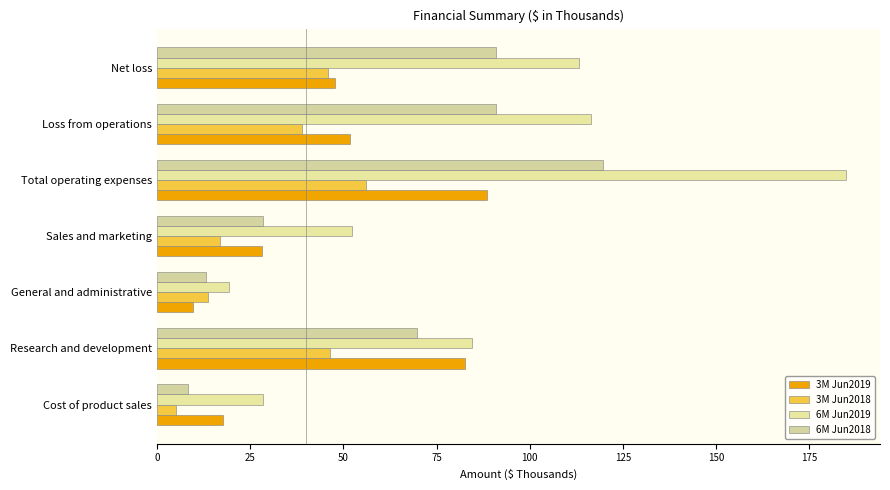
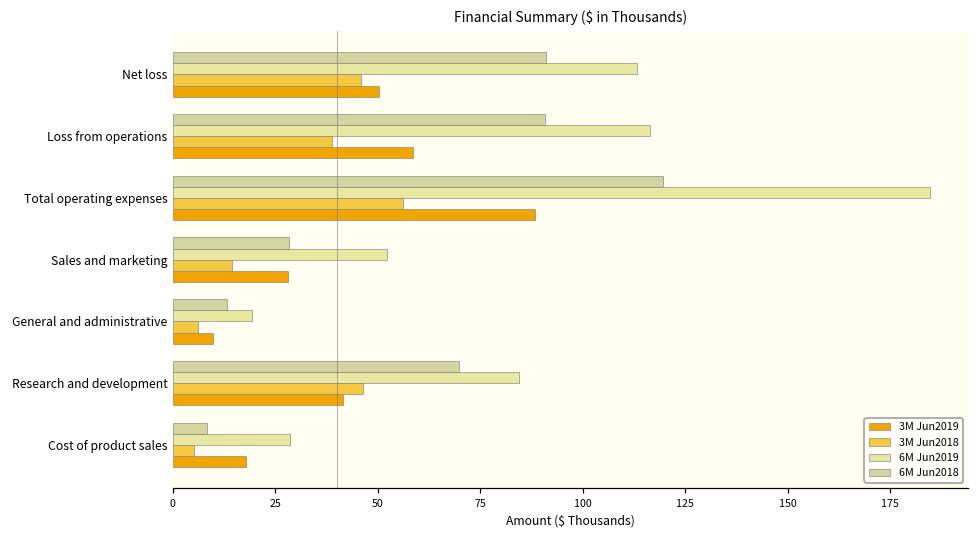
3M Jun2019, Net loss: 48 -> 50
3M Jun2019, Loss from operations: 52 -> 59
3M Jun2018, Sales and marketing: 17 -> 15
3M Jun2018, General and administrative: 14 -> 6
3M Jun2019, Research and development: 83 -> 41
